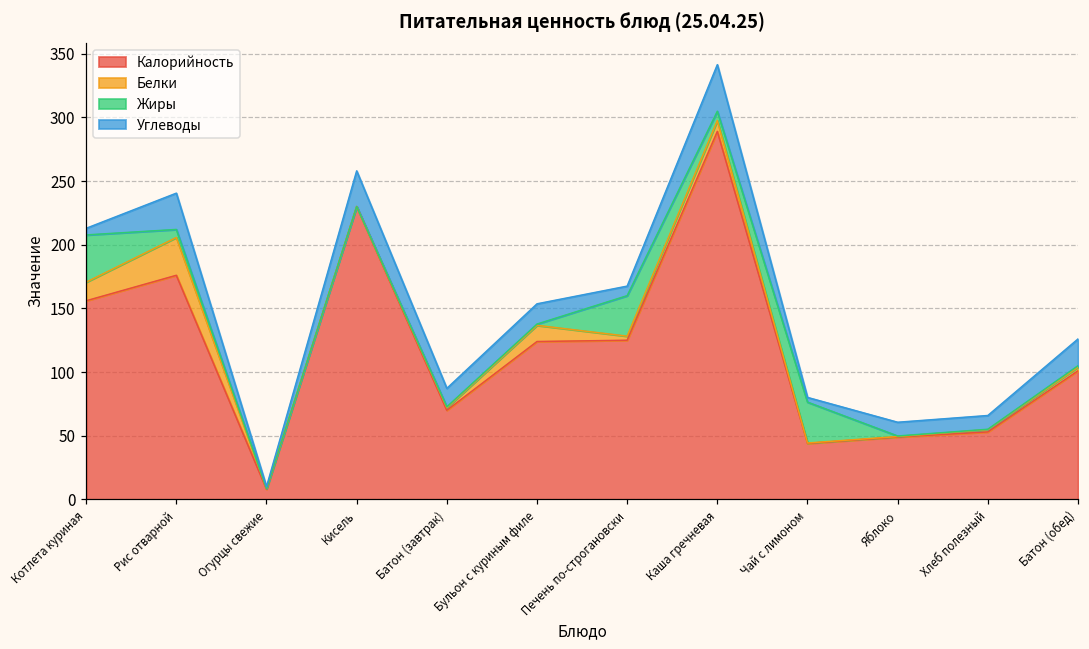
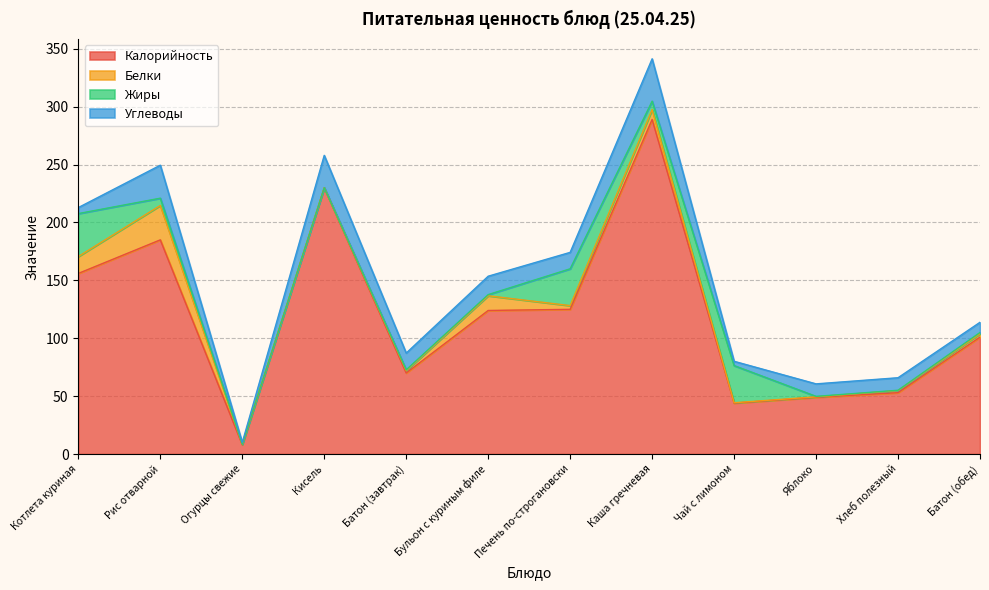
Калорийность, Рис отварной: 176 -> 185
Углеводы, Печень по-строгановски: 8 -> 14
Углеводы, Батон (обед): 21 -> 9
